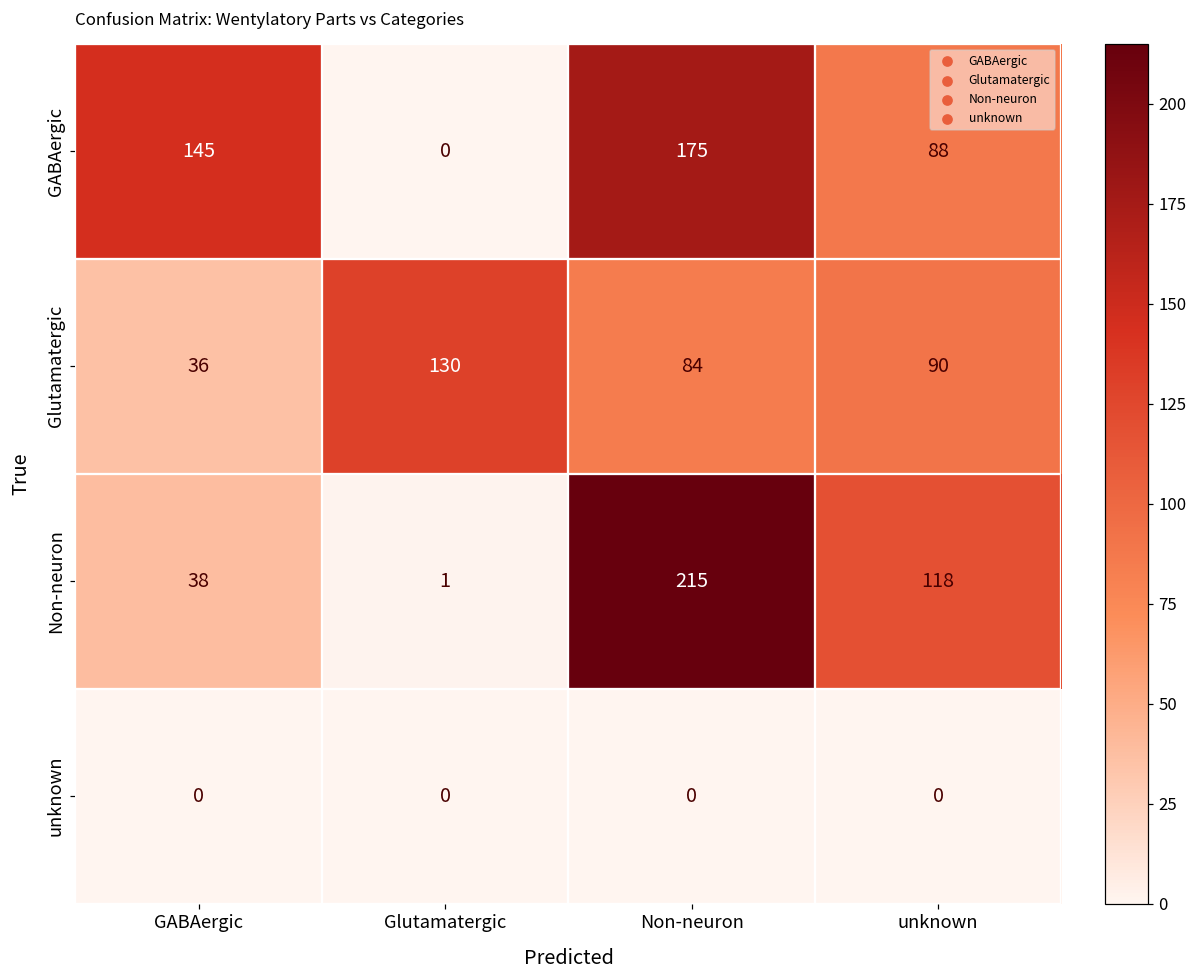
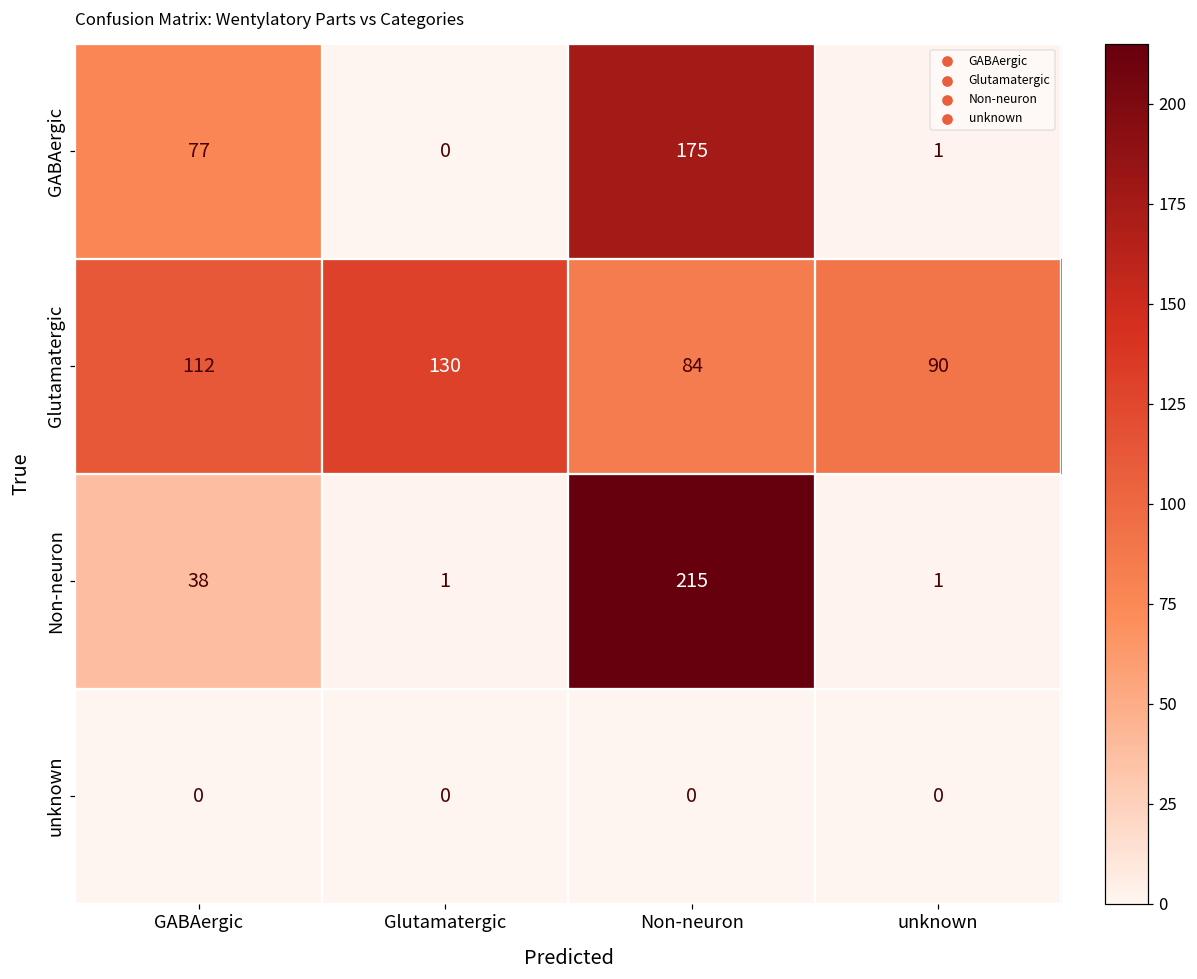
GABAergic, GABAergic: 145 -> 77
GABAergic, unknown: 88 -> 1
Glutamatergic, GABAergic: 36 -> 112
Non-neuron, unknown: 118 -> 1
